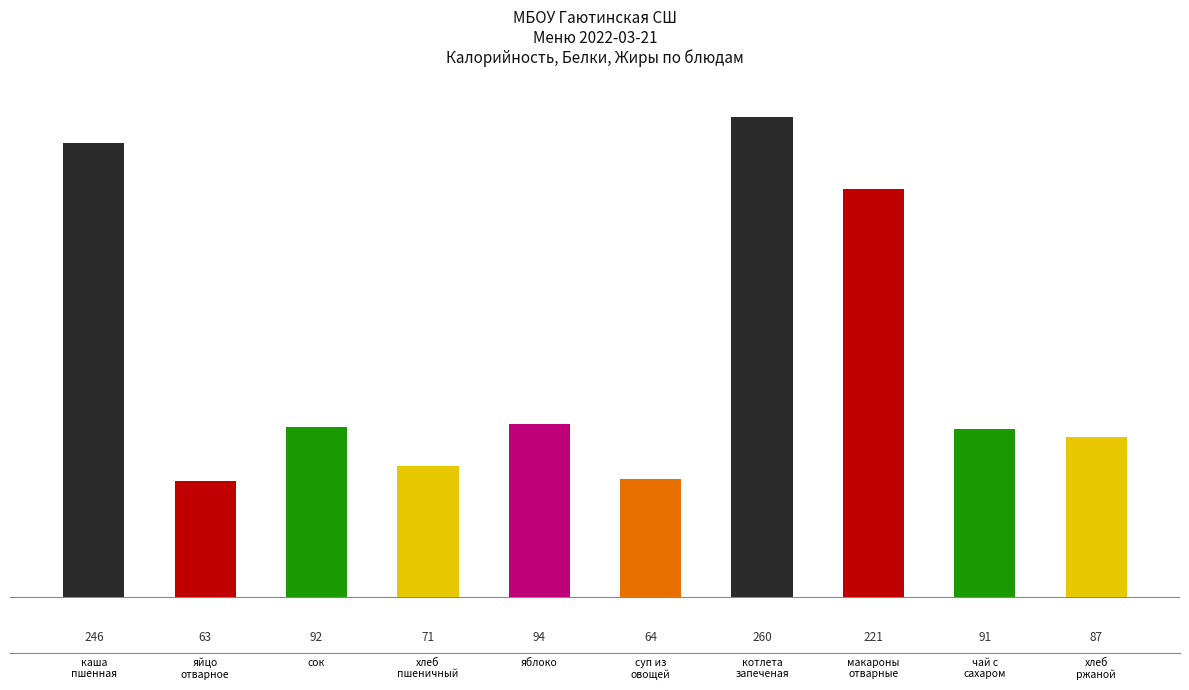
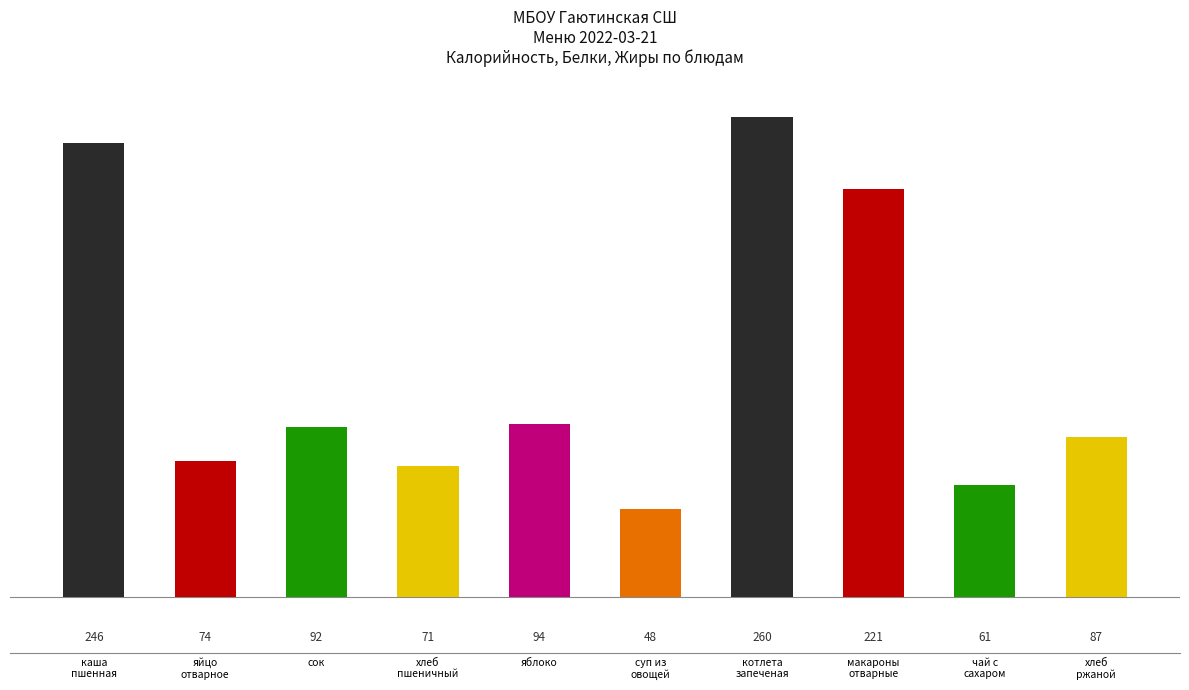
яйцо отварное: 63 -> 74
суп из овощей: 64 -> 48
чай с сахаром: 91 -> 61
